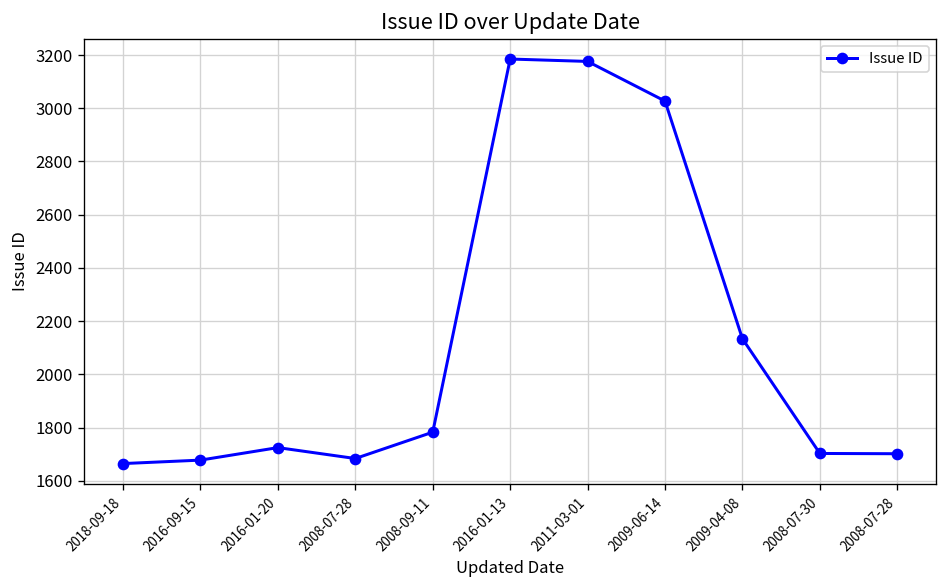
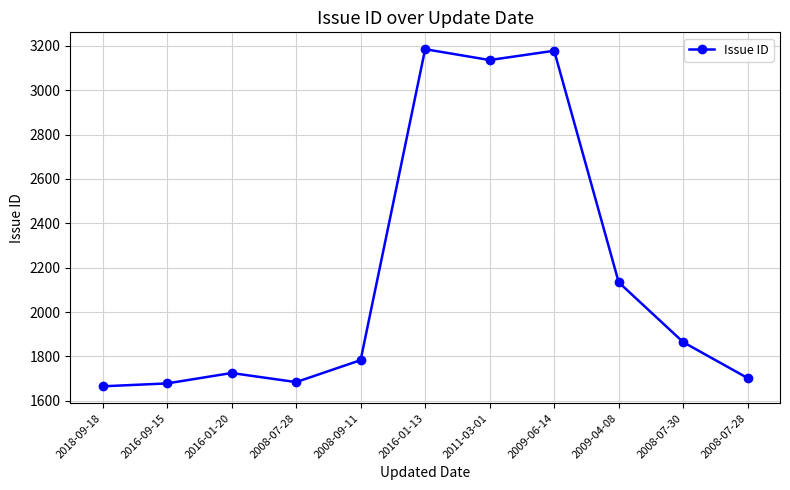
2011-03-01: 3180 -> 3140
2009-06-14: 3030 -> 3180
2008-07-30: 1700 -> 1860
